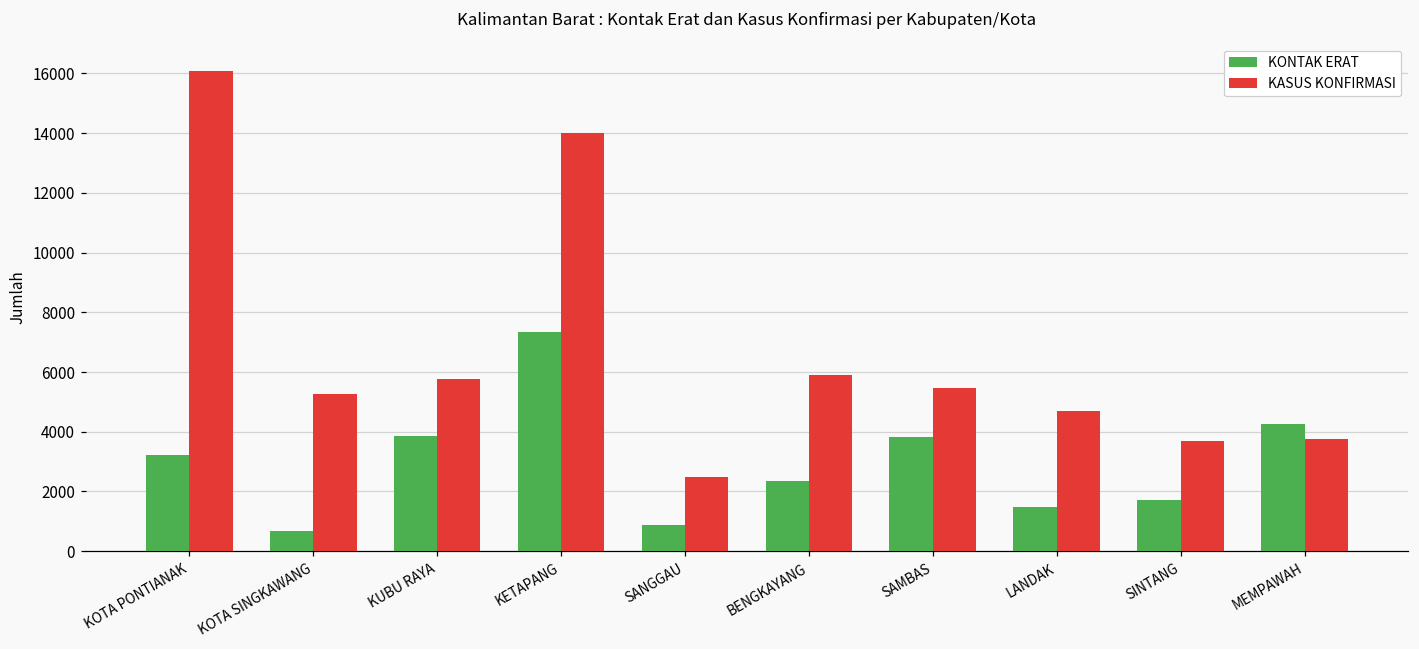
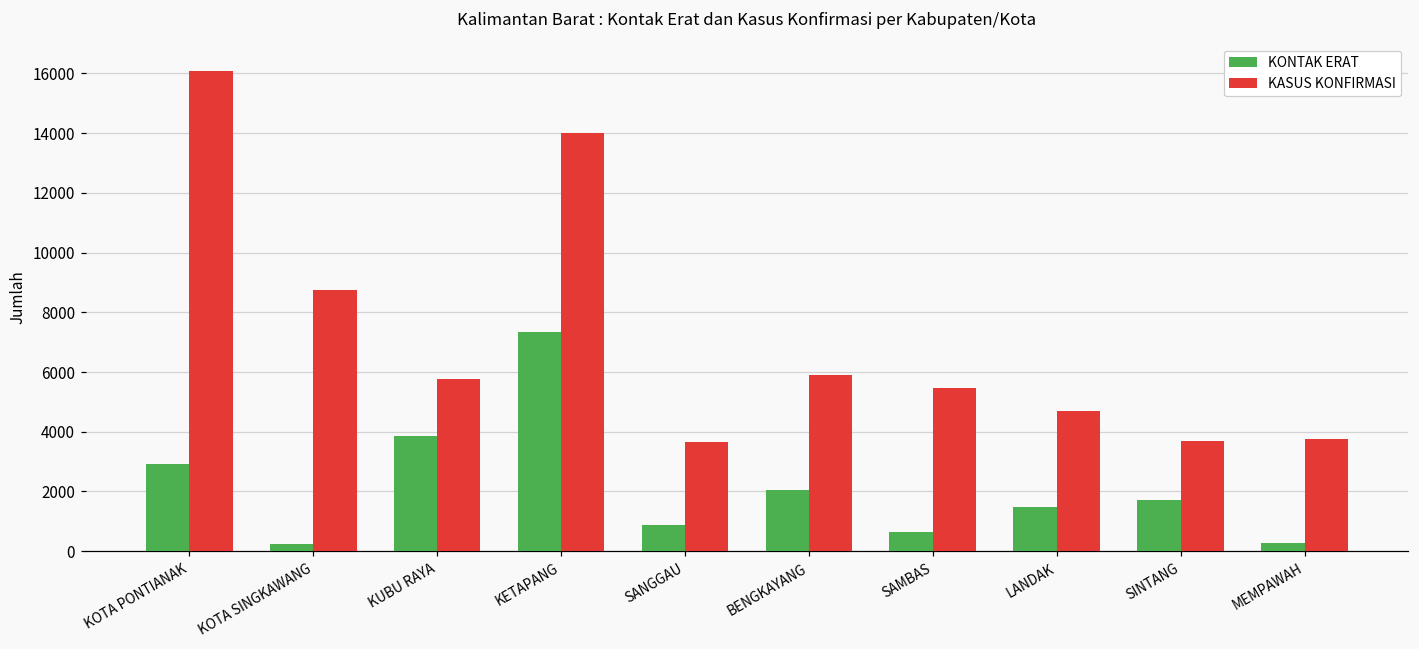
KONTAK ERAT, KOTA PONTIANAK: 3200 -> 2900
KONTAK ERAT, KOTA SINGKAWANG: 700 -> 200
KASUS KONFIRMASI, KOTA SINGKAWANG: 5300 -> 8700
KASUS KONFIRMASI, SANGGAU: 2500 -> 3700
KONTAK ERAT, BENGKAYANG: 2300 -> 2000
KONTAK ERAT, SAMBAS: 3800 -> 600
KONTAK ERAT, MEMPAWAH: 4300 -> 300
